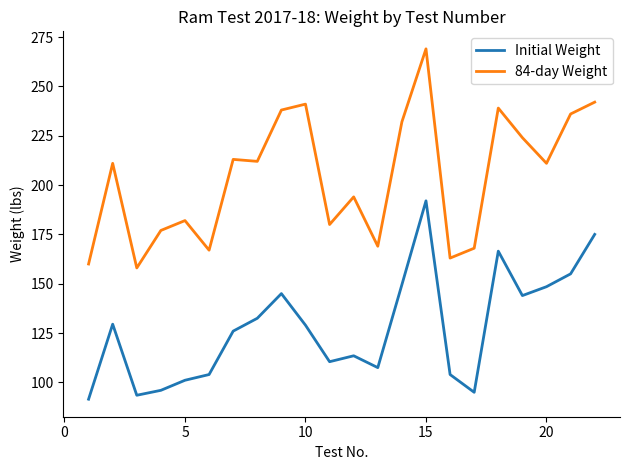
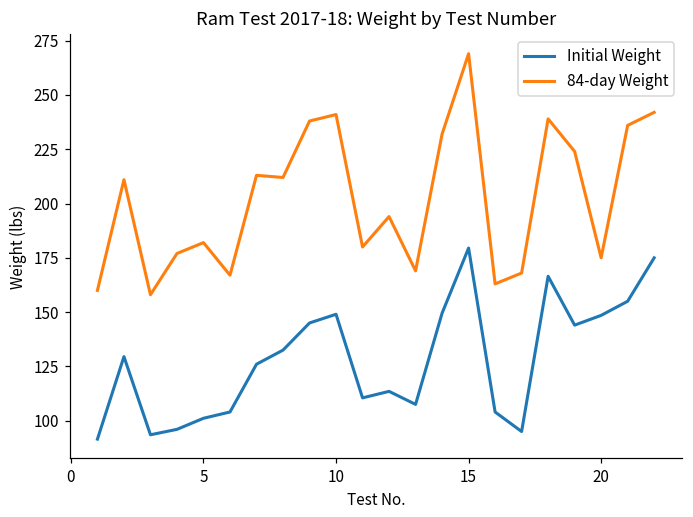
Initial Weight, 10: 129 -> 149
Initial Weight, 15: 192 -> 180
84-day Weight, 20: 211 -> 175
